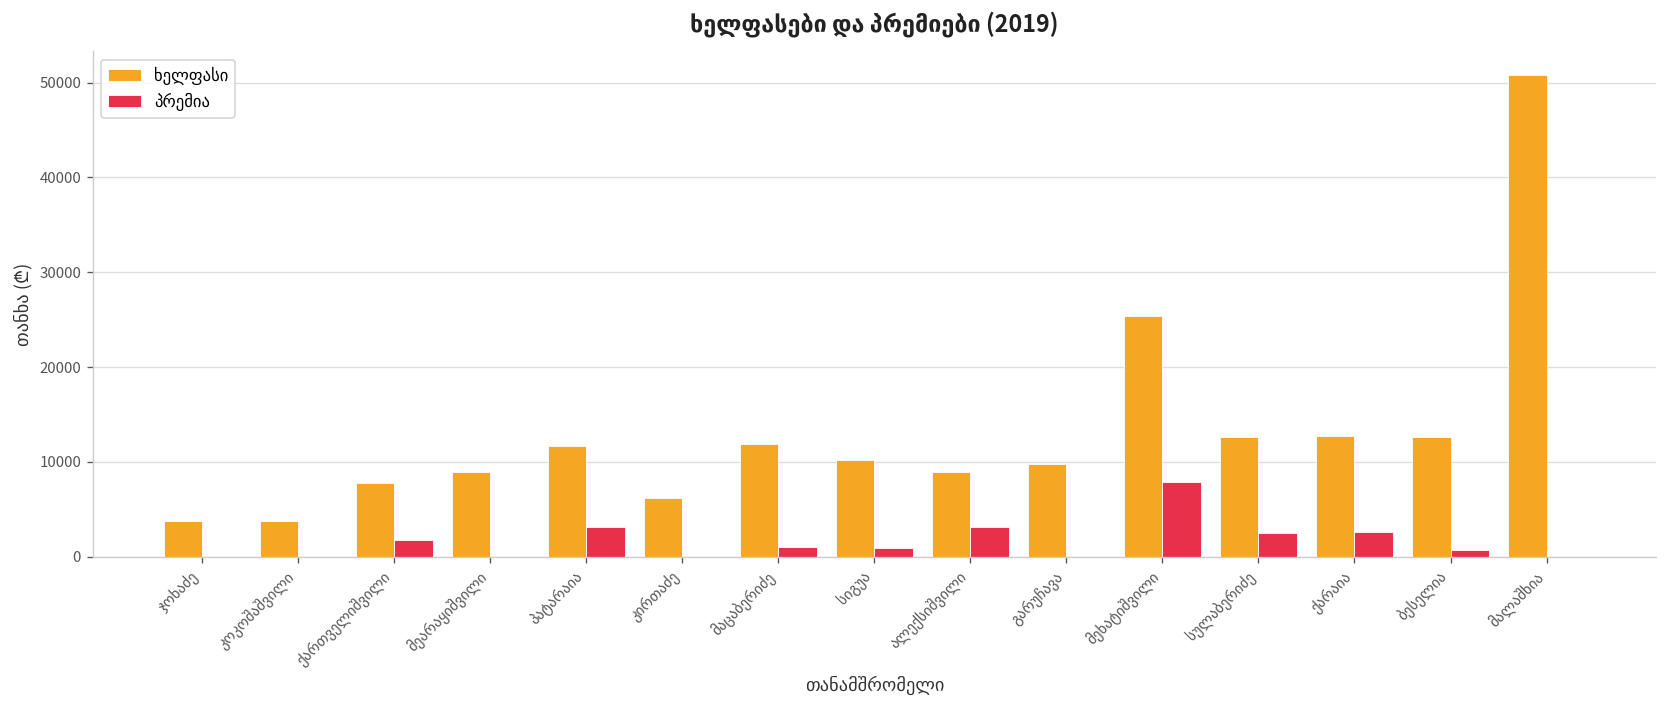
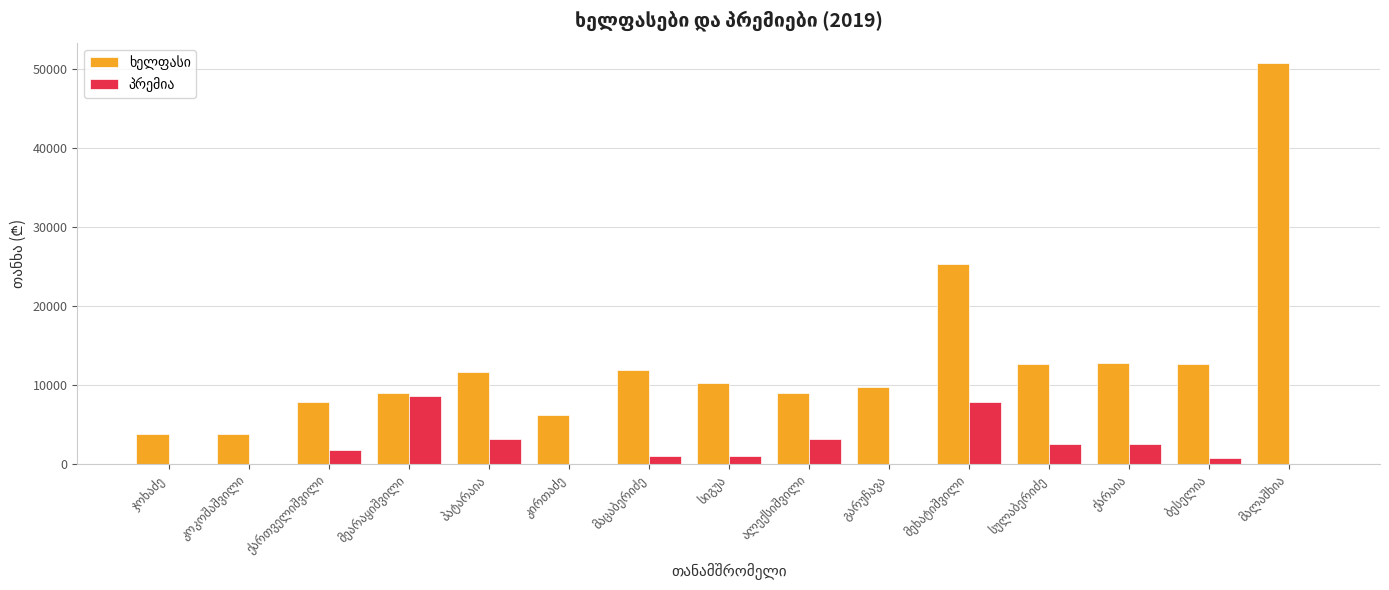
პრემია, მეარაყიშვილი: 0 -> 9000
